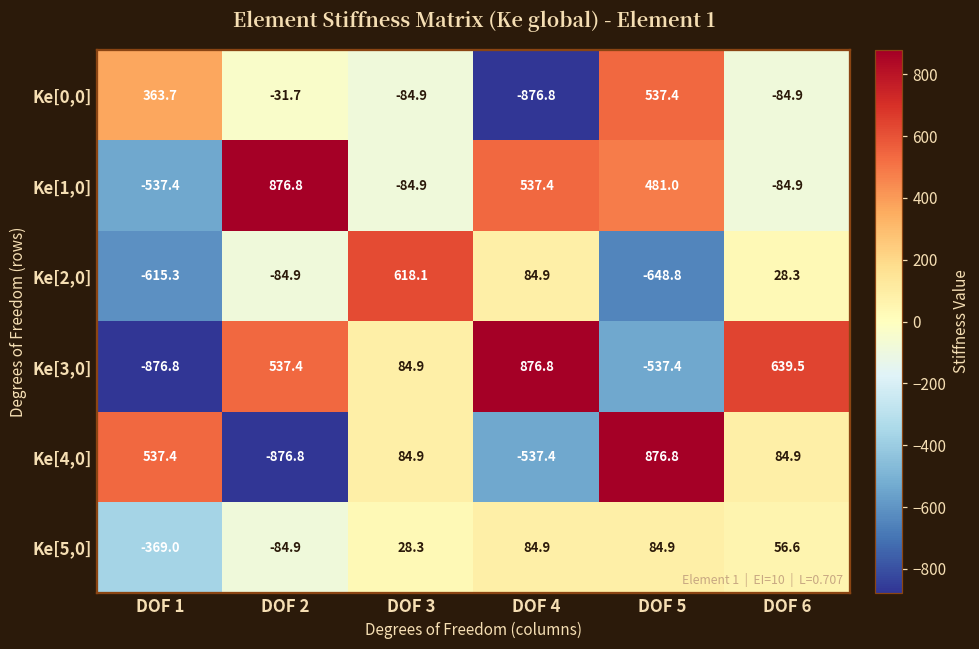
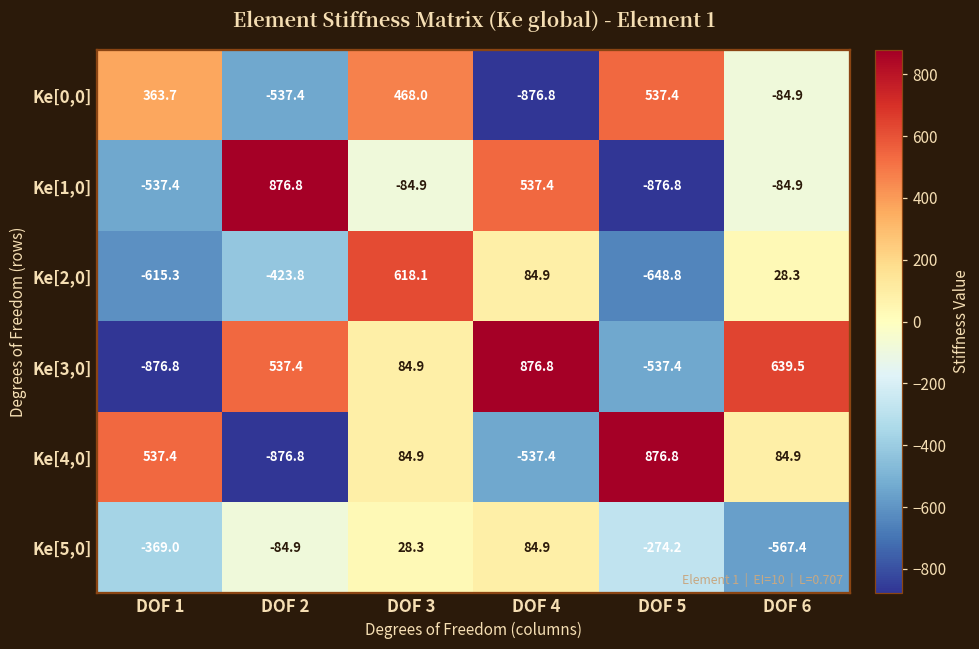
Ke[0,0], DOF 2: -31.7 -> -537.4
Ke[0,0], DOF 3: -84.9 -> 468.0
Ke[1,0], DOF 5: 481.0 -> -876.8
Ke[2,0], DOF 2: -84.9 -> -423.8
Ke[5,0], DOF 5: 84.9 -> -274.2
Ke[5,0], DOF 6: 56.6 -> -567.4
